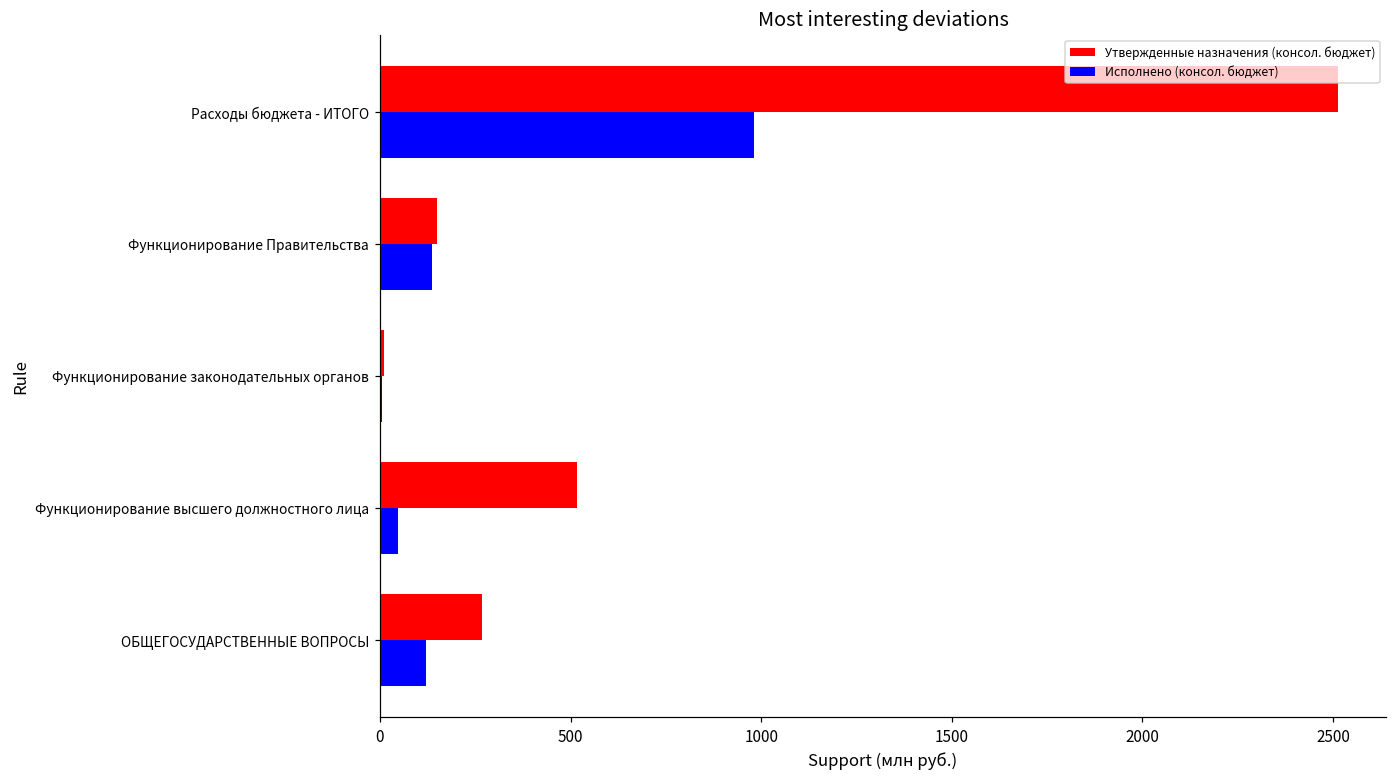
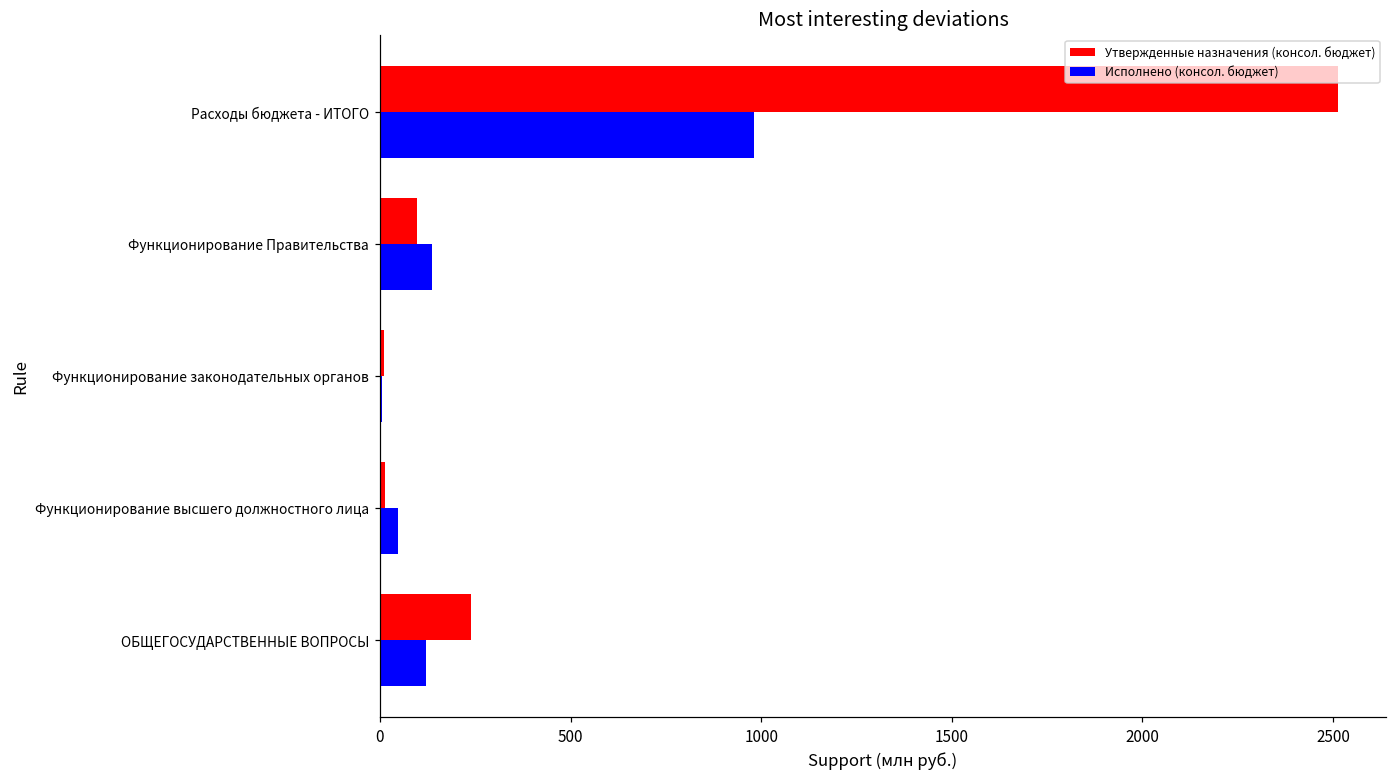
Утвержденные назначения (консол. бюджет), Функционирование Правительства: 150 -> 100
Утвержденные назначения (консол. бюджет), Функционирование высшего должностного лица: 520 -> 10
Утвержденные назначения (консол. бюджет), ОБЩЕГОСУДАРСТВЕННЫЕ ВОПРОСЫ: 270 -> 240
